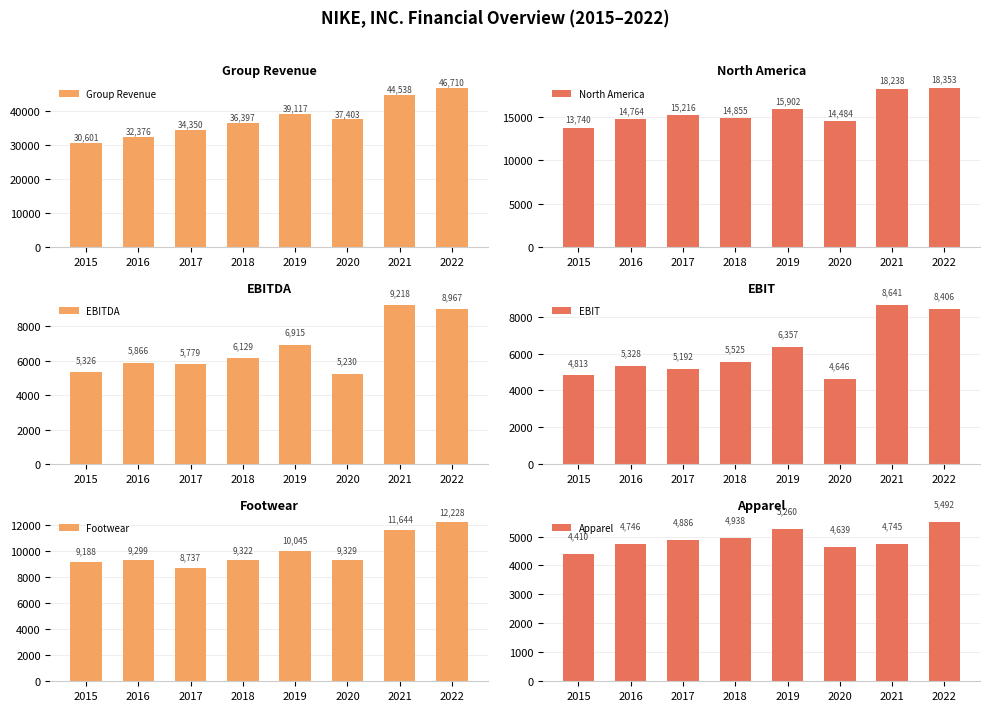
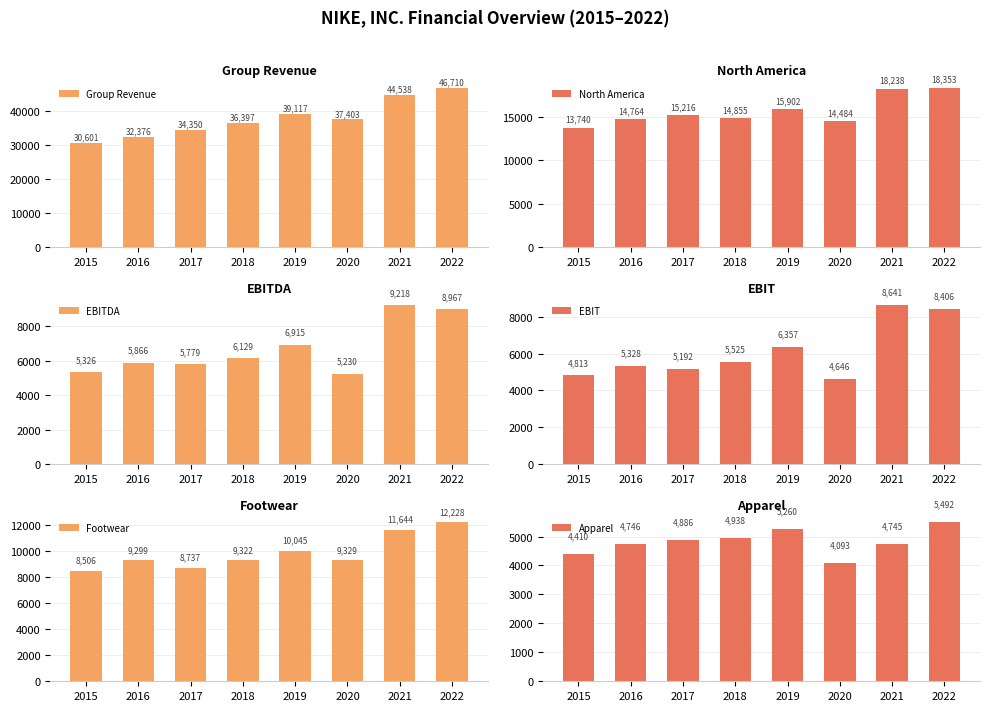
Footwear, 2015: 9,188 -> 8,506
Apparel, 2020: 4,639 -> 4,093
